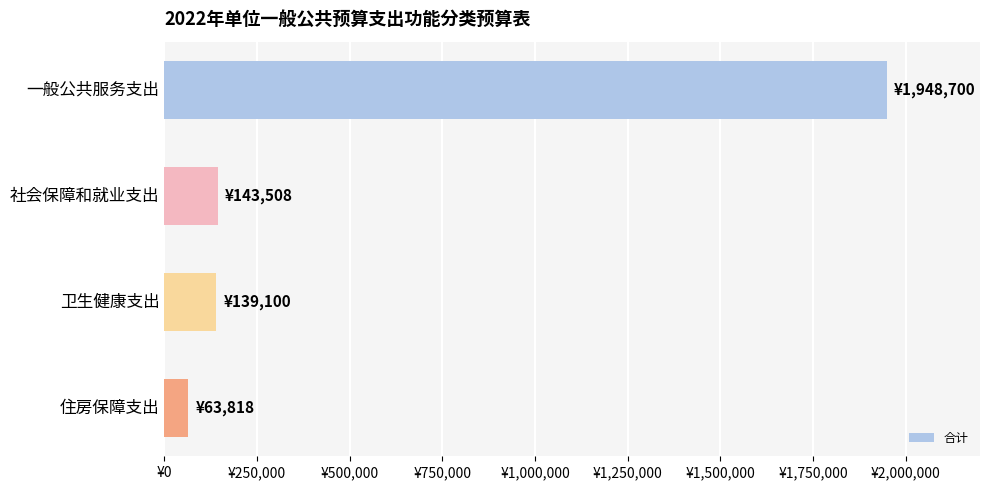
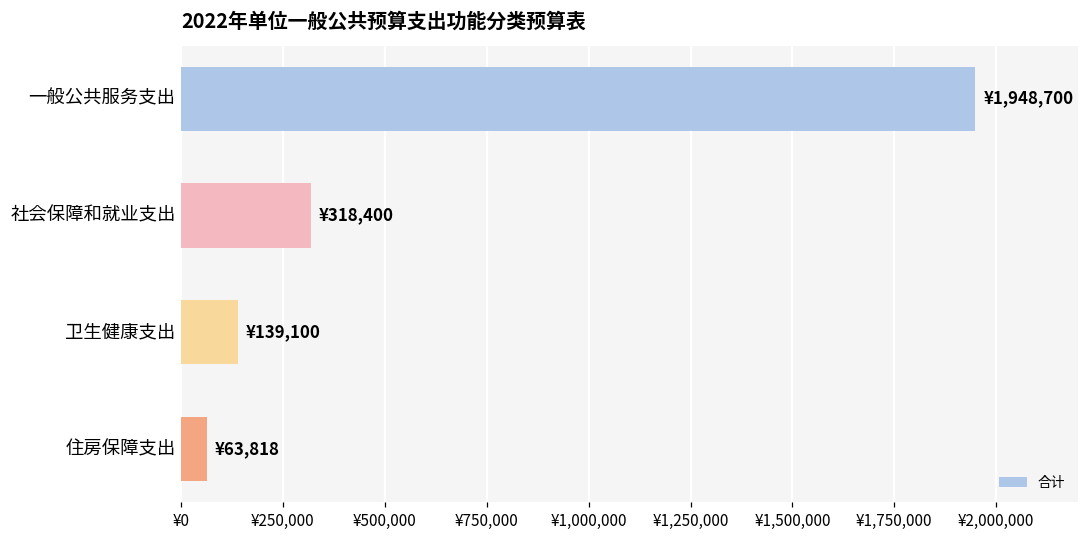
社会保障和就业支出: ¥143,508 -> ¥318,400
